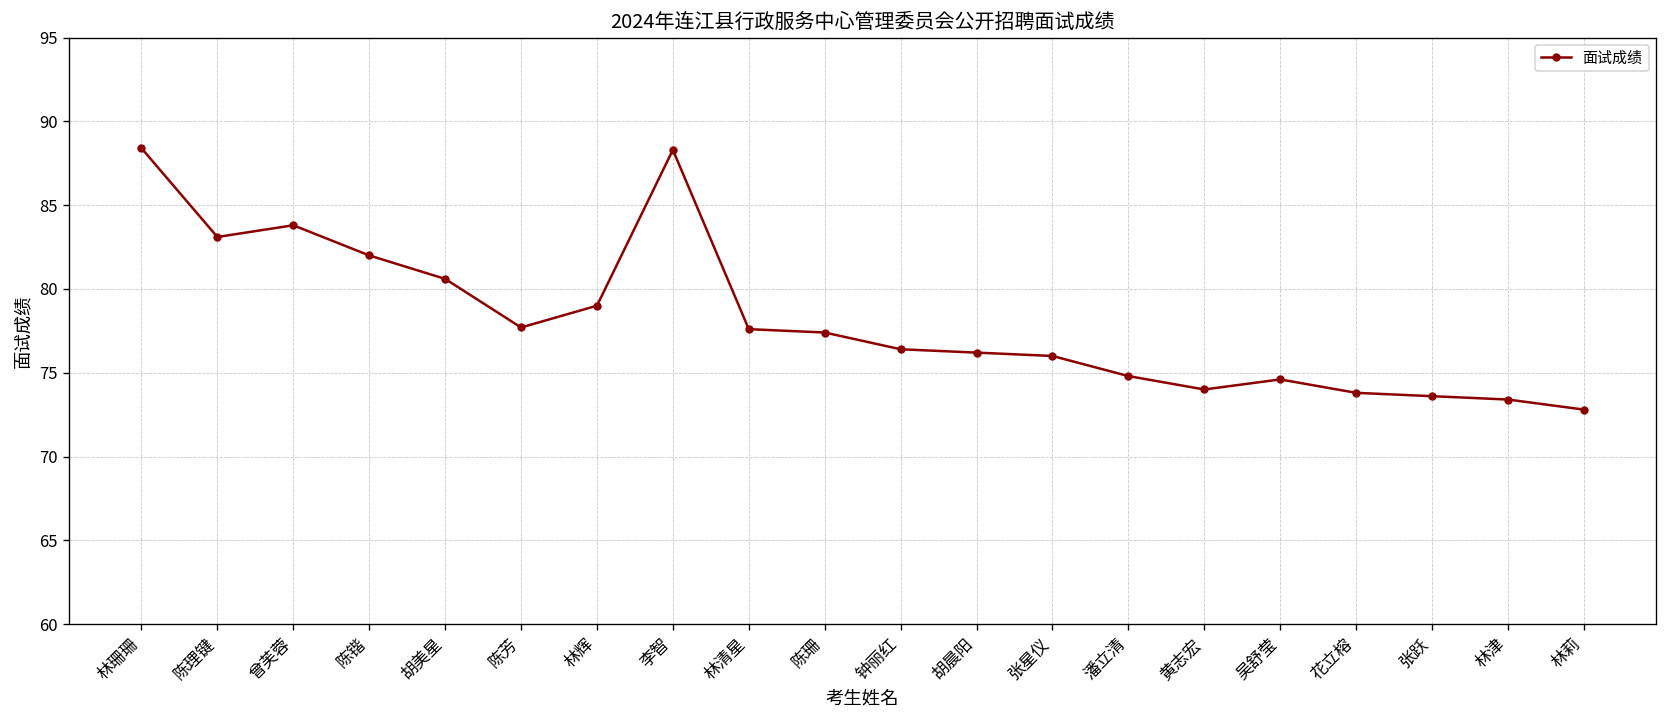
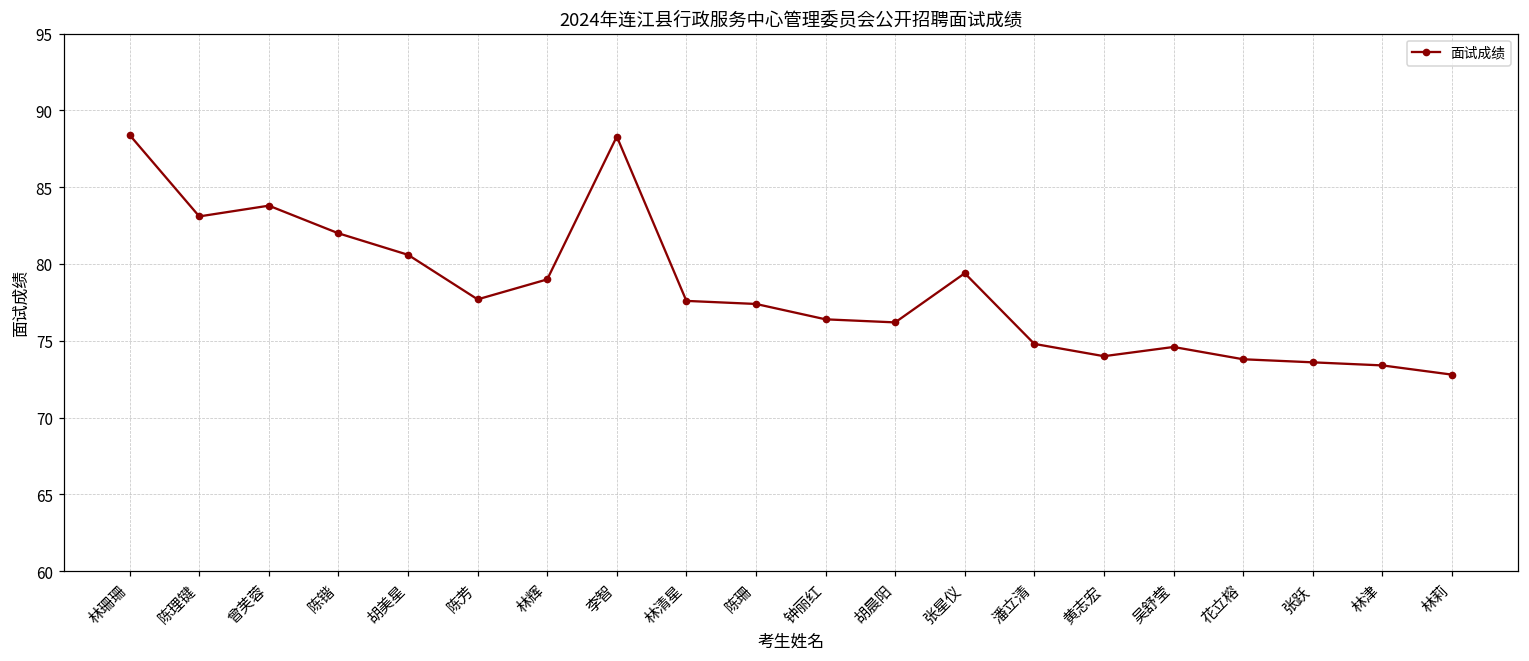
张星仪: 76.0 -> 79.4
